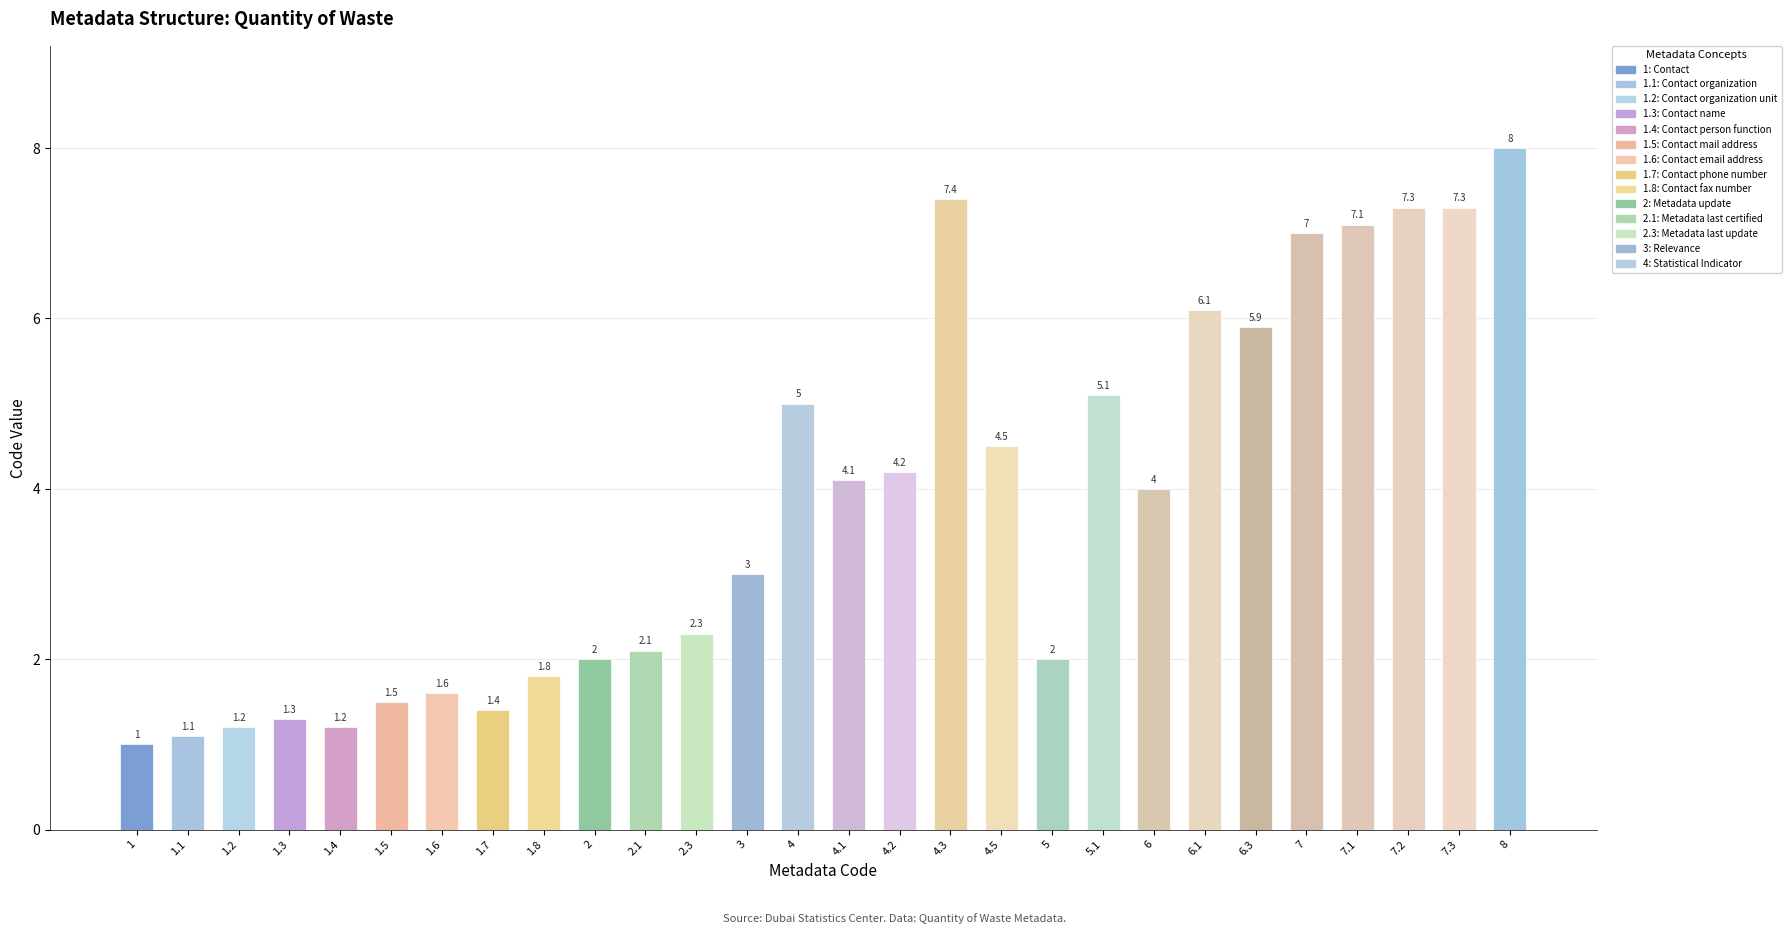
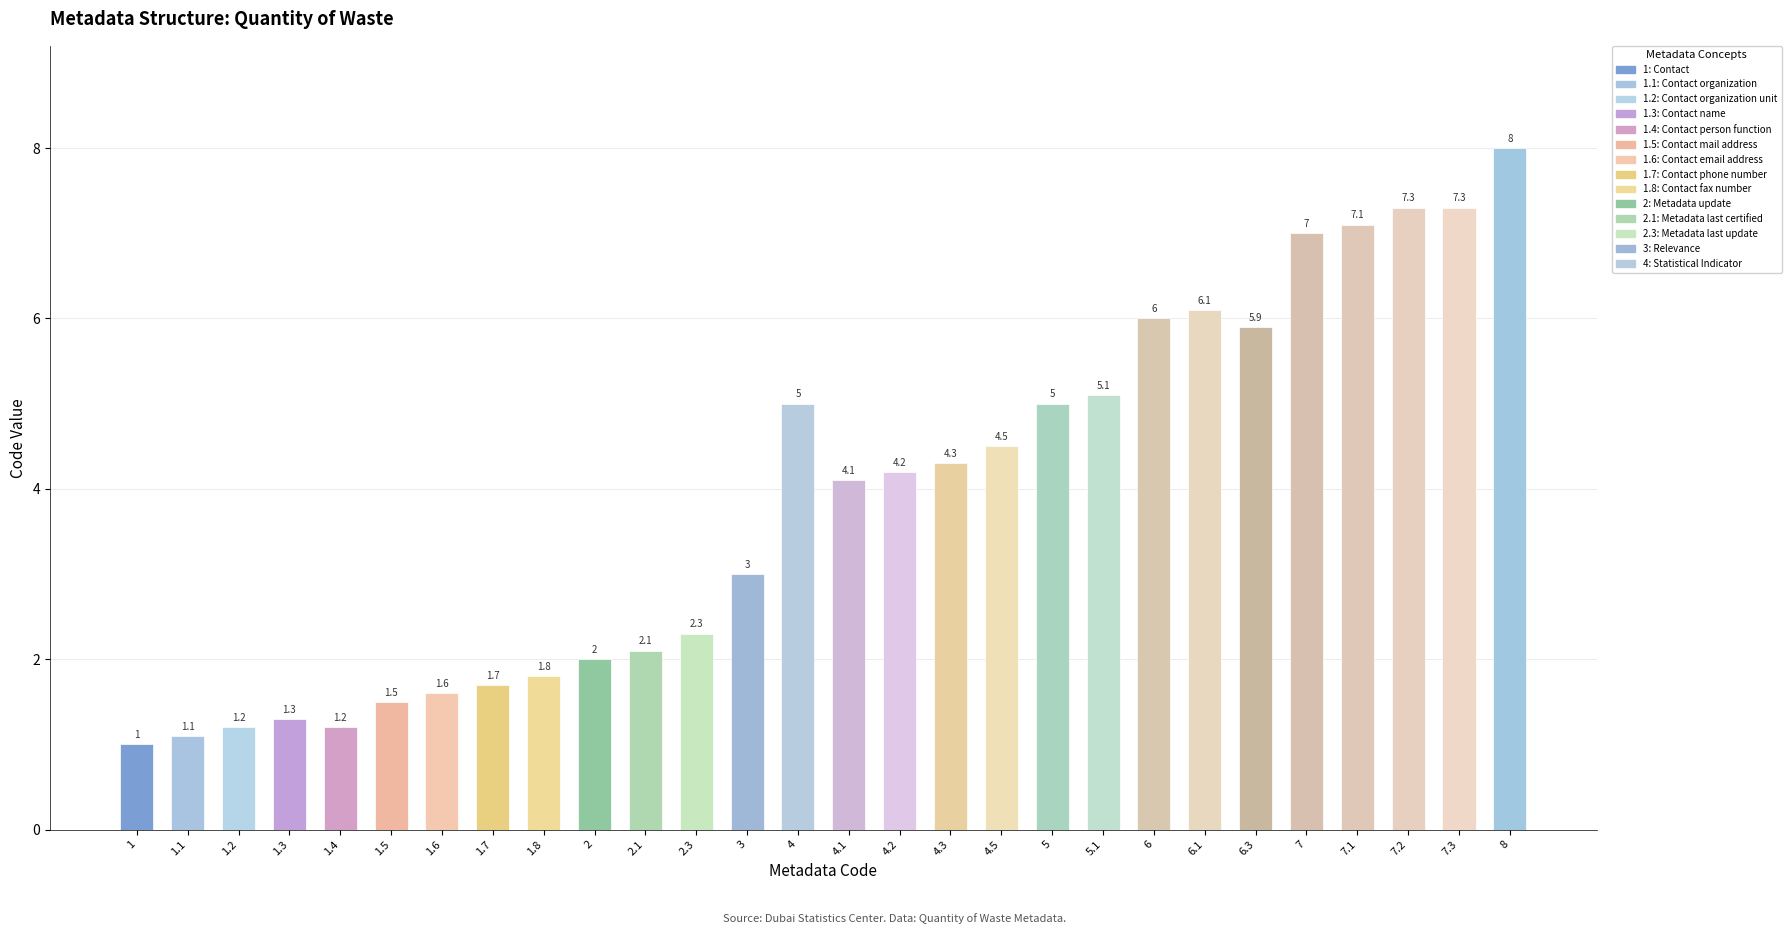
1.7: 1.4 -> 1.7
4.3: 7.4 -> 4.3
5: 2 -> 5
6: 4 -> 6
